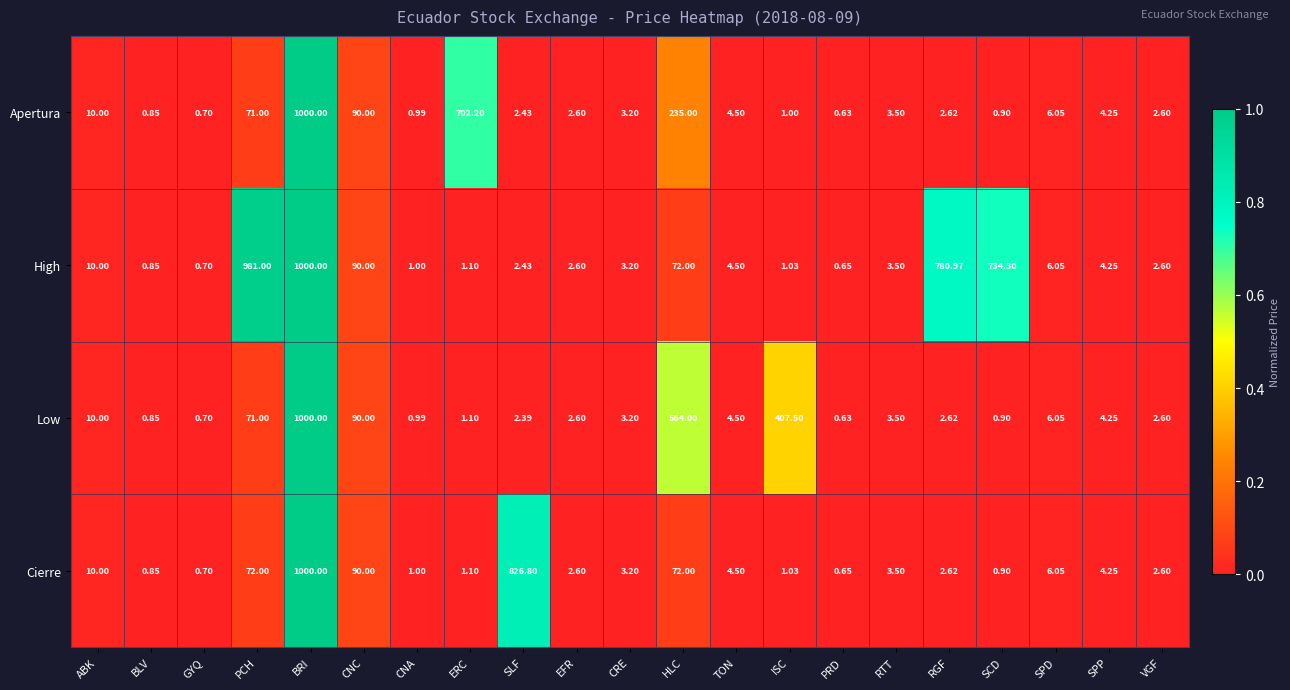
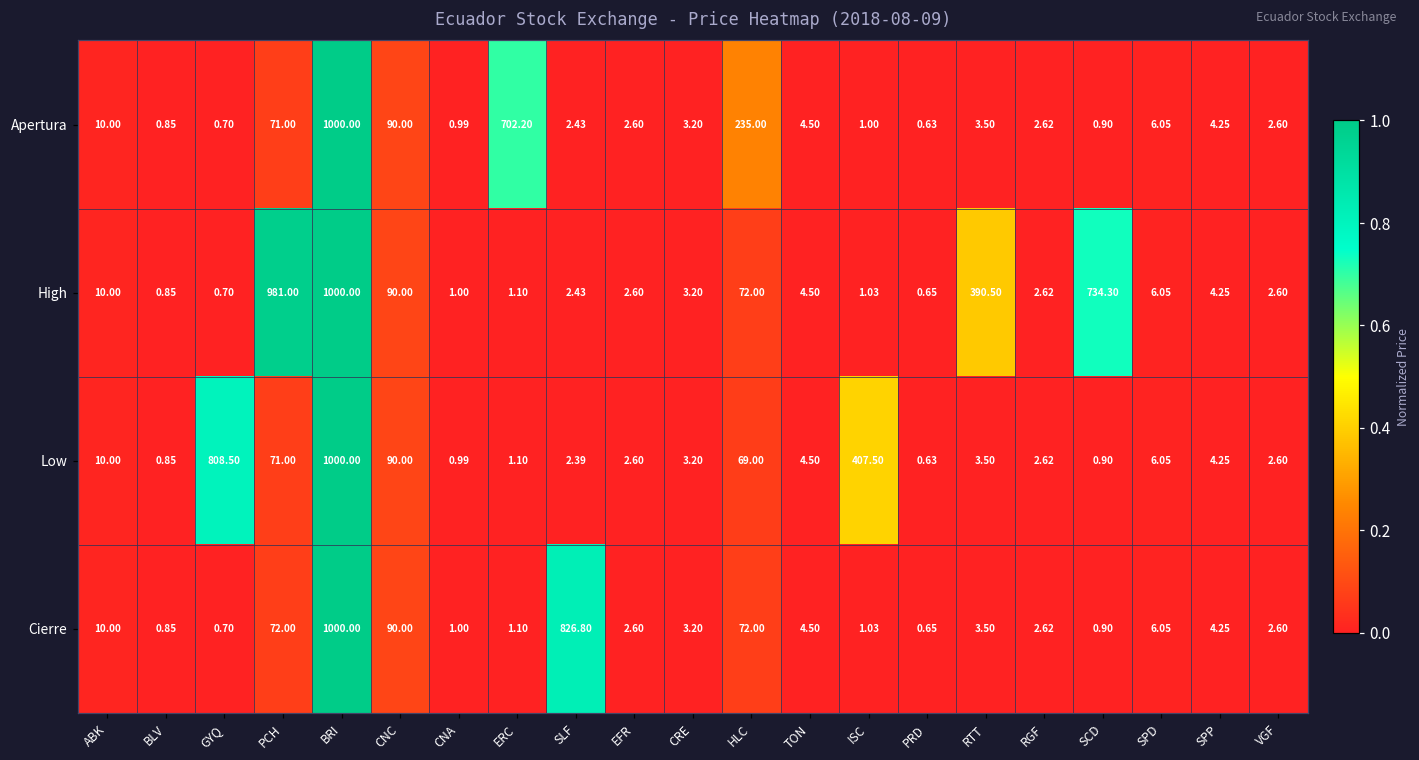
High, RTT: 3.50 -> 390.50
High, RGF: 780.97 -> 2.62
Low, GYQ: 0.70 -> 808.50
Low, HLC: 564.00 -> 69.00
